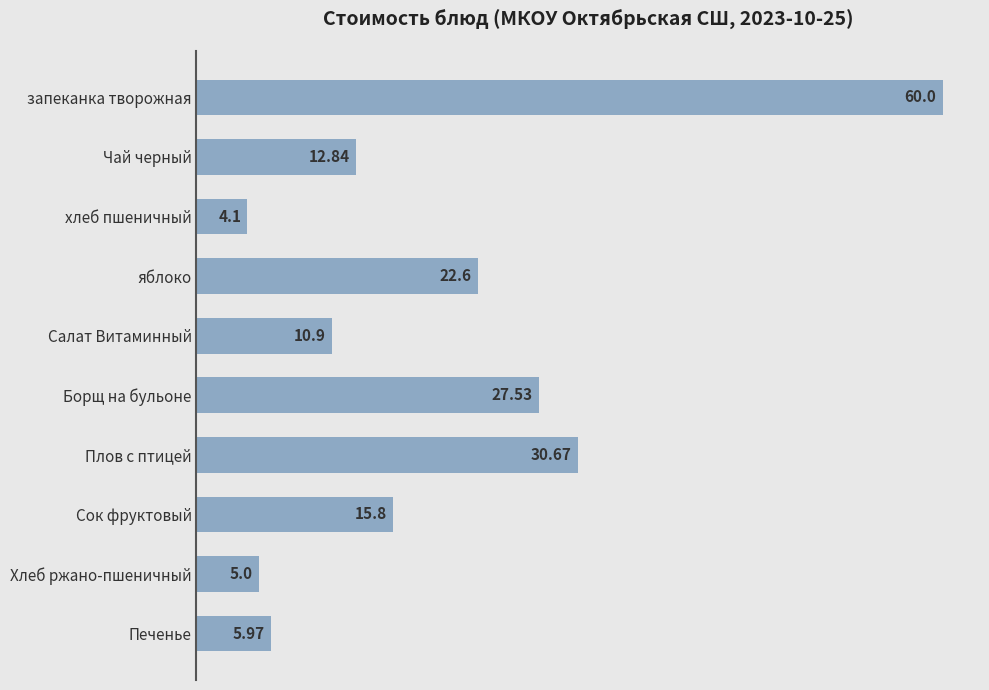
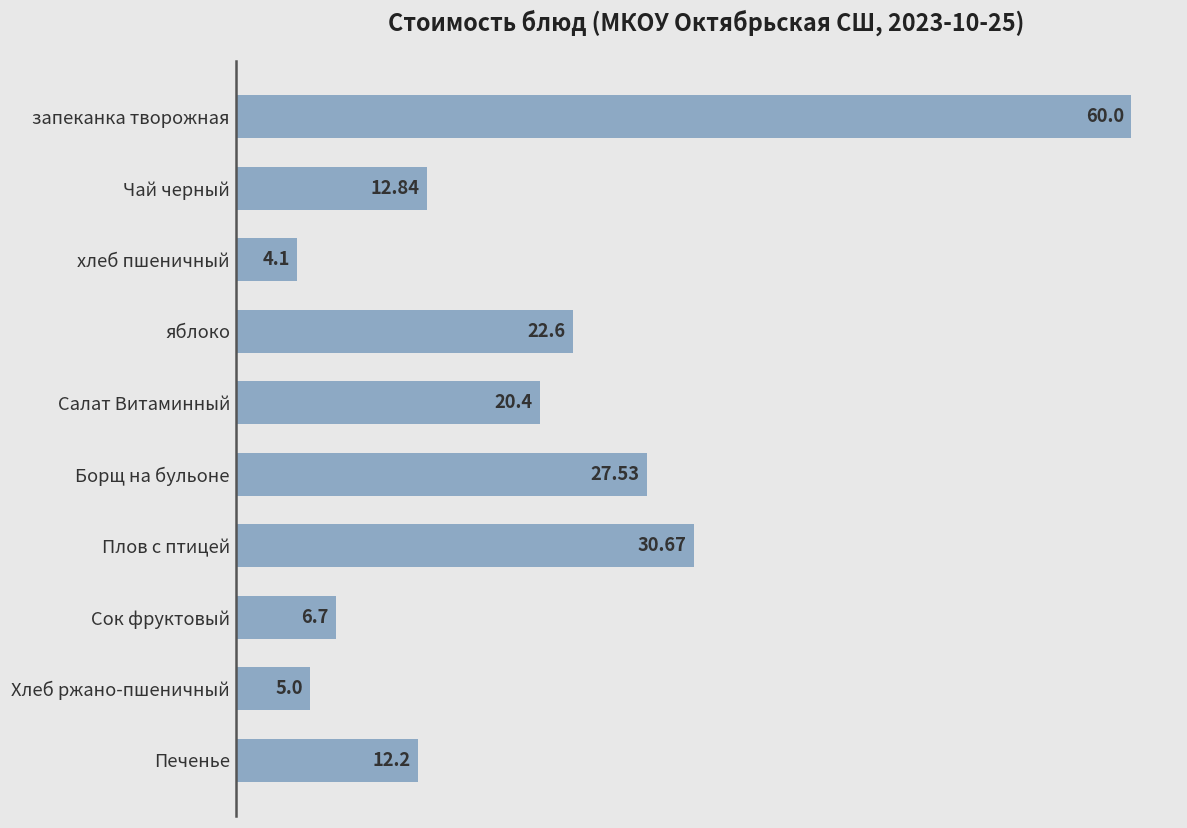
Салат Витаминный: 10.9 -> 20.4
Сок фруктовый: 15.8 -> 6.7
Печенье: 5.97 -> 12.2
